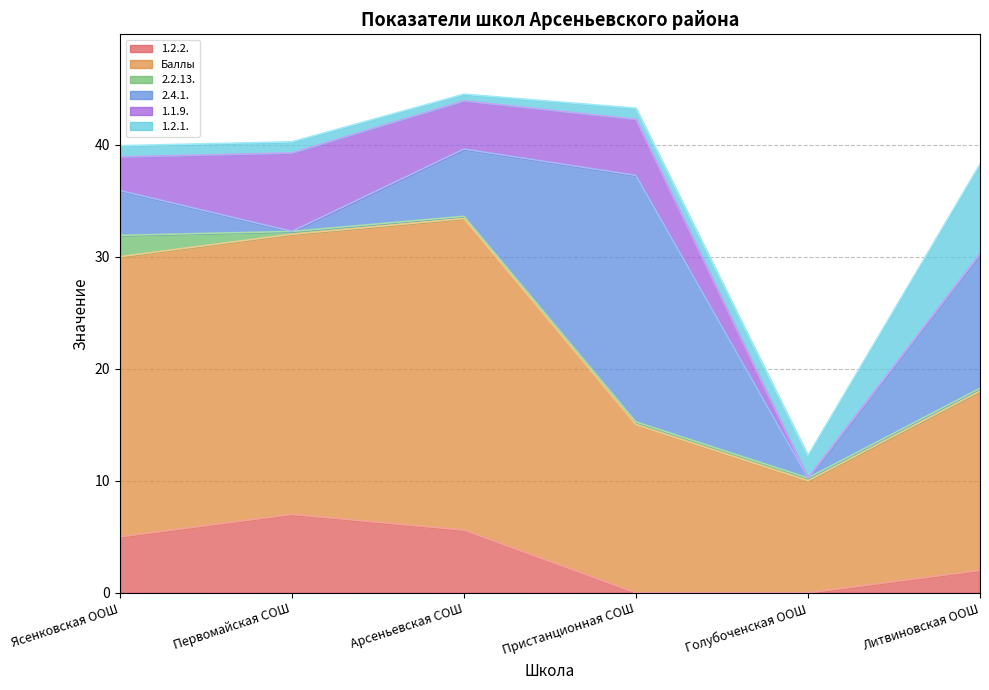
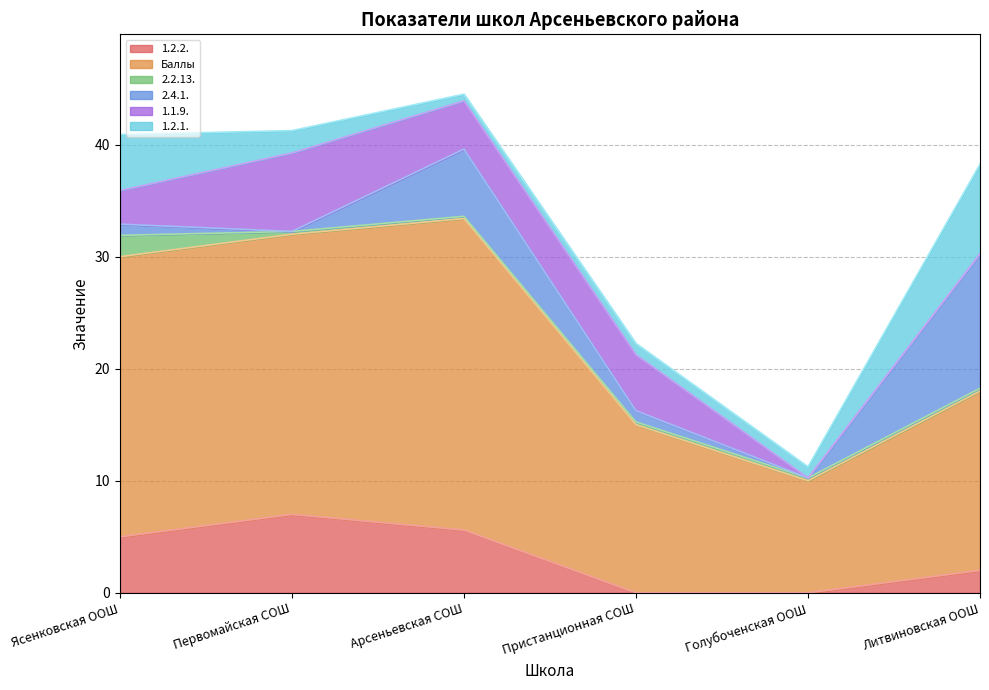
2.4.1., Ясенковская ООШ: 4 -> 1
1.2.1., Ясенковская ООШ: 1 -> 5
1.2.1., Первомайская СОШ: 1 -> 2
2.4.1., Пристанционная СОШ: 22 -> 1
1.2.1., Голубоченская ООШ: 2 -> 1
